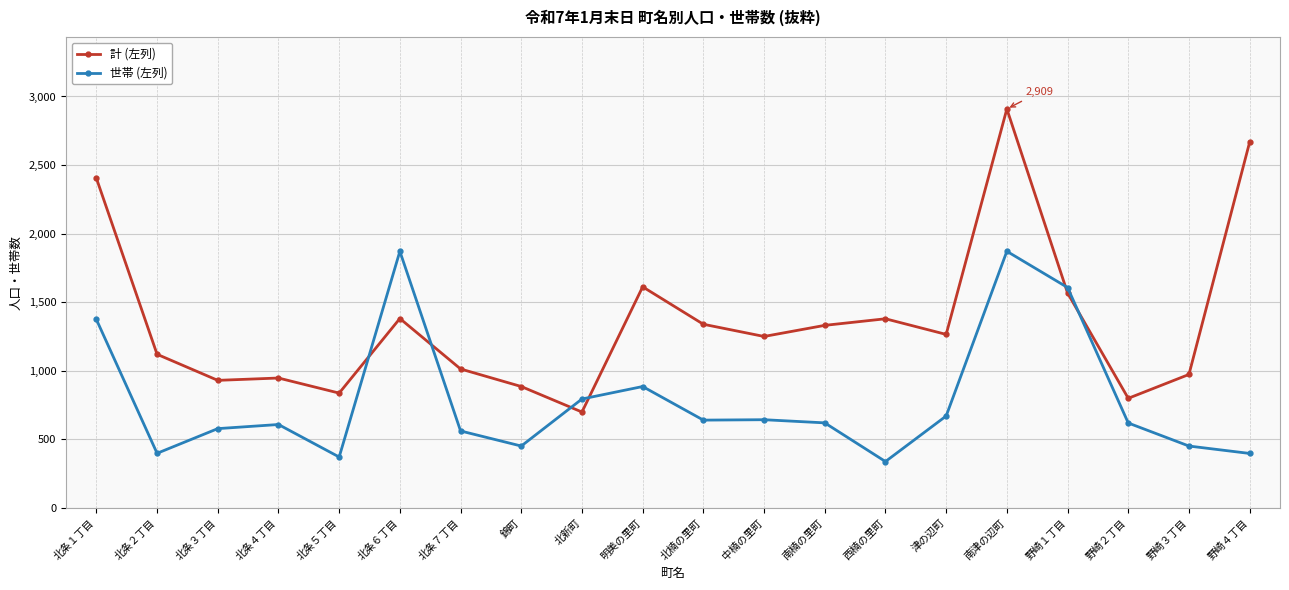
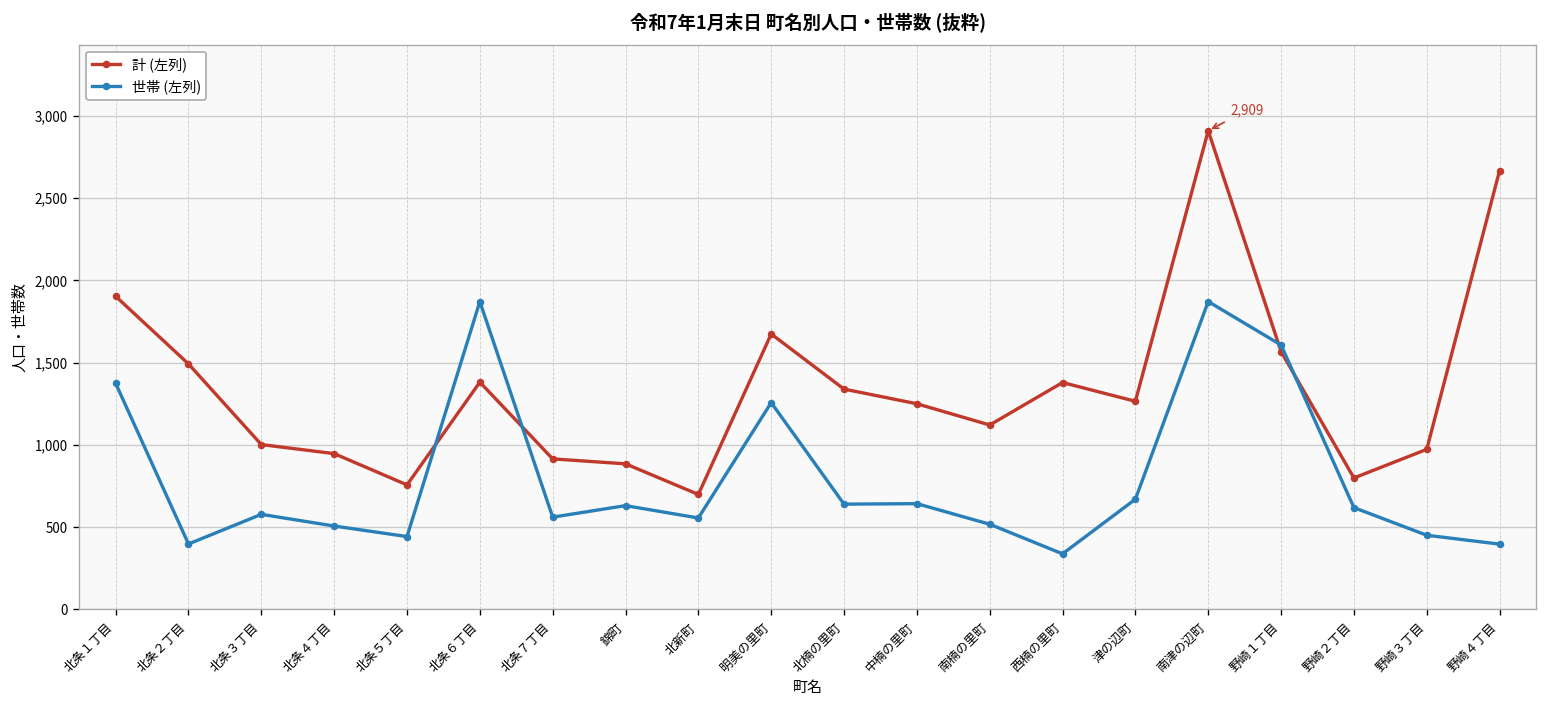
計 (左列), 北条１丁目: 2,400 -> 1,900
計 (左列), 北条２丁目: 1,120 -> 1,490
計 (左列), 北条３丁目: 930 -> 1,000
世帯 (左列), 北条４丁目: 610 -> 510
計 (左列), 北条５丁目: 840 -> 760
世帯 (左列), 北条５丁目: 370 -> 440
計 (左列), 北条７丁目: 1,010 -> 920
世帯 (左列), 錦町: 450 -> 630
世帯 (左列), 北新町: 790 -> 560
計 (左列), 明美の里町: 1,610 -> 1,670
世帯 (左列), 明美の里町: 890 -> 1,260
計 (左列), 南楠の里町: 1,330 -> 1,120
世帯 (左列), 南楠の里町: 620 -> 520
